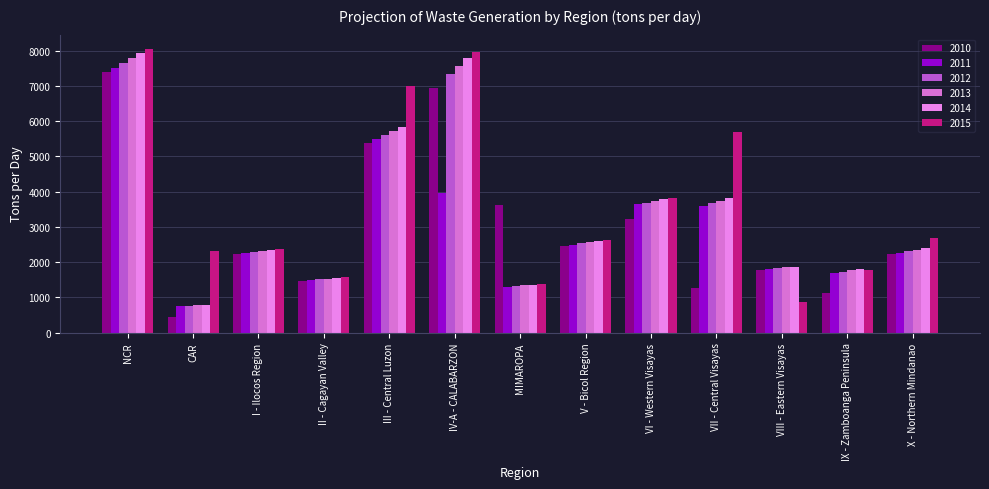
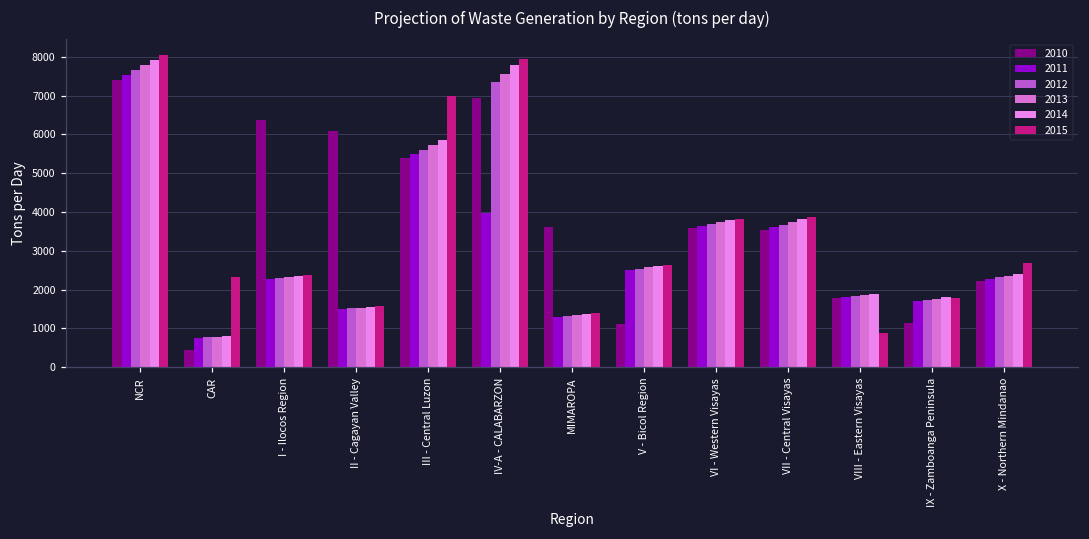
2010, I - Ilocos Region: 2200 -> 6400
2010, II - Cagayan Valley: 1500 -> 6100
2010, V - Bicol Region: 2500 -> 1100
2010, VI - Western Visayas: 3200 -> 3600
2010, VII - Central Visayas: 1300 -> 3500
2015, VII - Central Visayas: 5700 -> 3900
